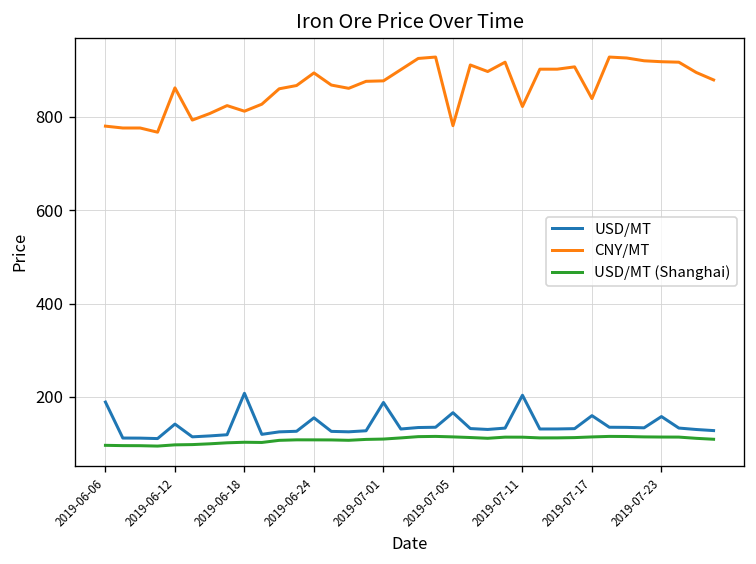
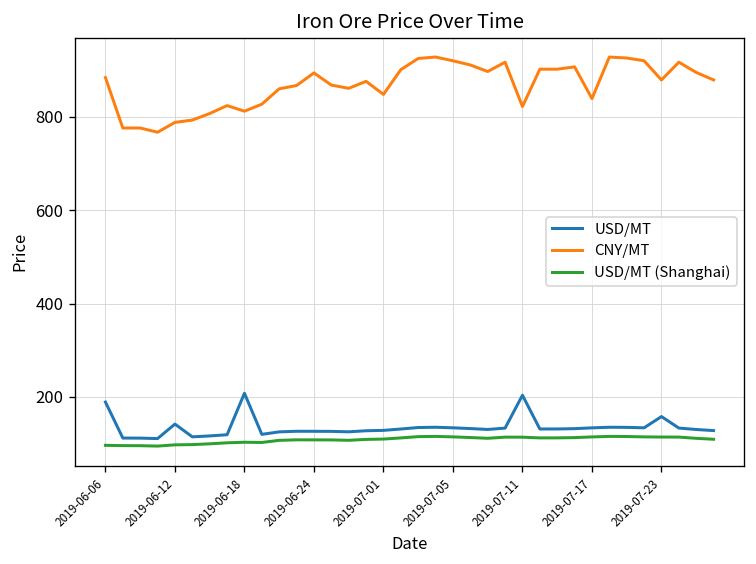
CNY/MT, 2019-06-06: 780 -> 880
CNY/MT, 2019-06-12: 860 -> 790
USD/MT, 2019-06-24: 160 -> 130
USD/MT, 2019-07-01: 190 -> 130
CNY/MT, 2019-07-01: 880 -> 850
USD/MT, 2019-07-05: 170 -> 130
CNY/MT, 2019-07-05: 780 -> 920
USD/MT, 2019-07-17: 160 -> 130
CNY/MT, 2019-07-23: 920 -> 880
